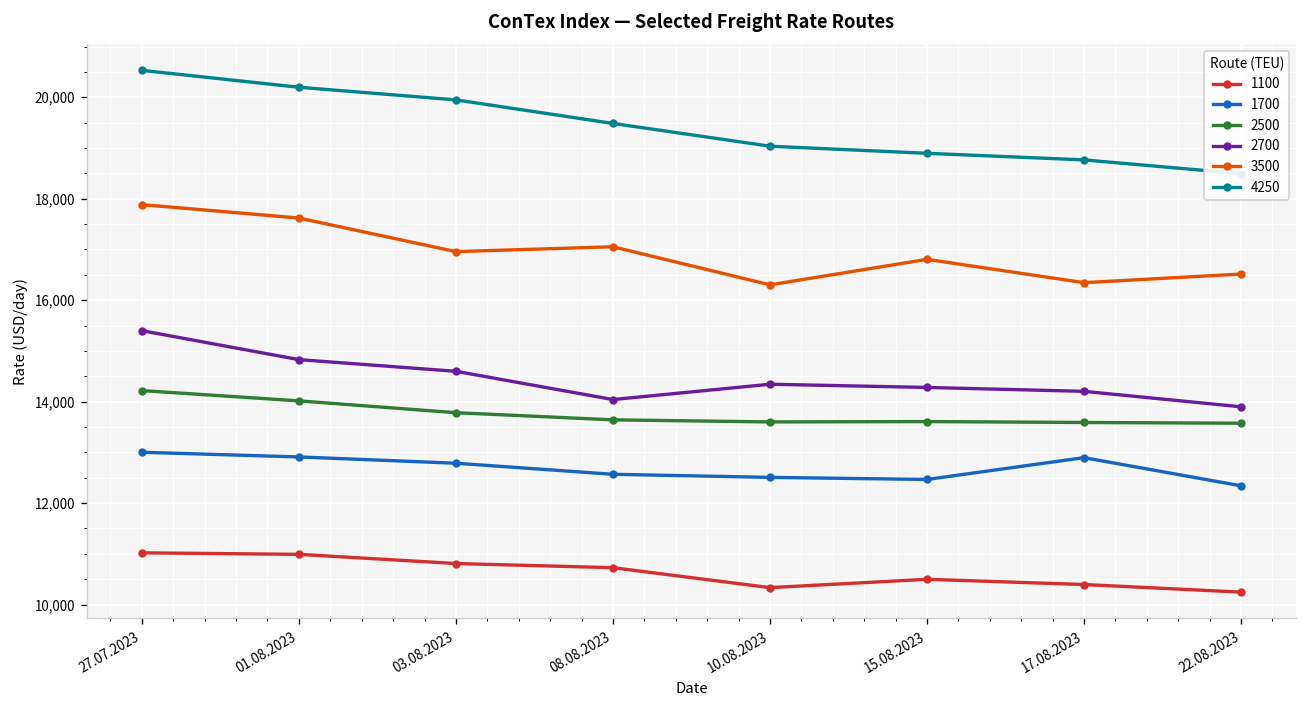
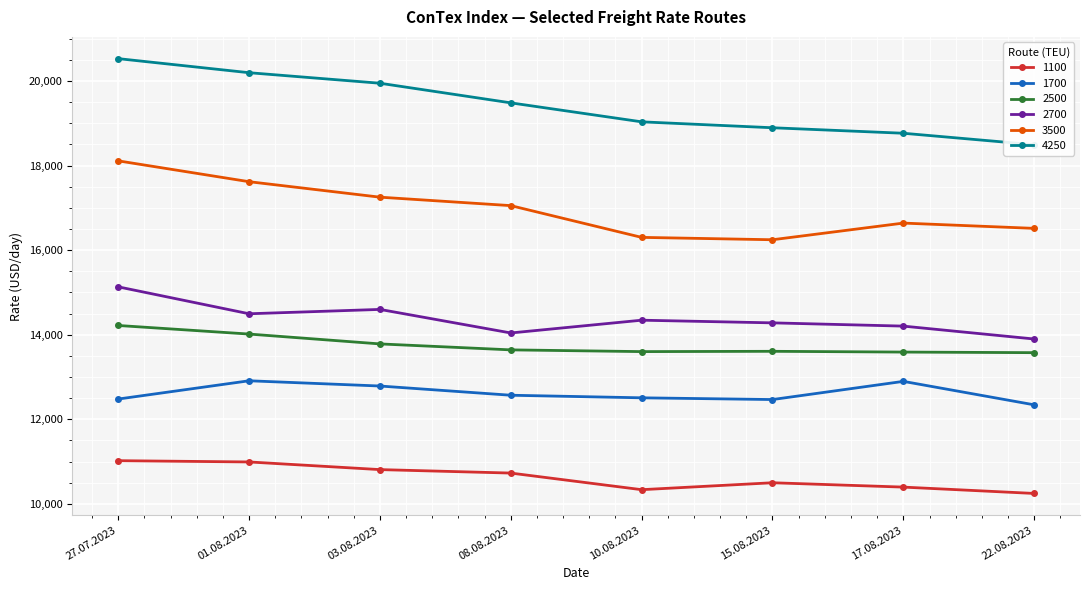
1700, 27.07.2023: 13,000 -> 12,500
2700, 27.07.2023: 15,400 -> 15,100
3500, 27.07.2023: 17,900 -> 18,100
2700, 01.08.2023: 14,800 -> 14,500
3500, 03.08.2023: 17,000 -> 17,300
3500, 15.08.2023: 16,800 -> 16,200
3500, 17.08.2023: 16,300 -> 16,600
